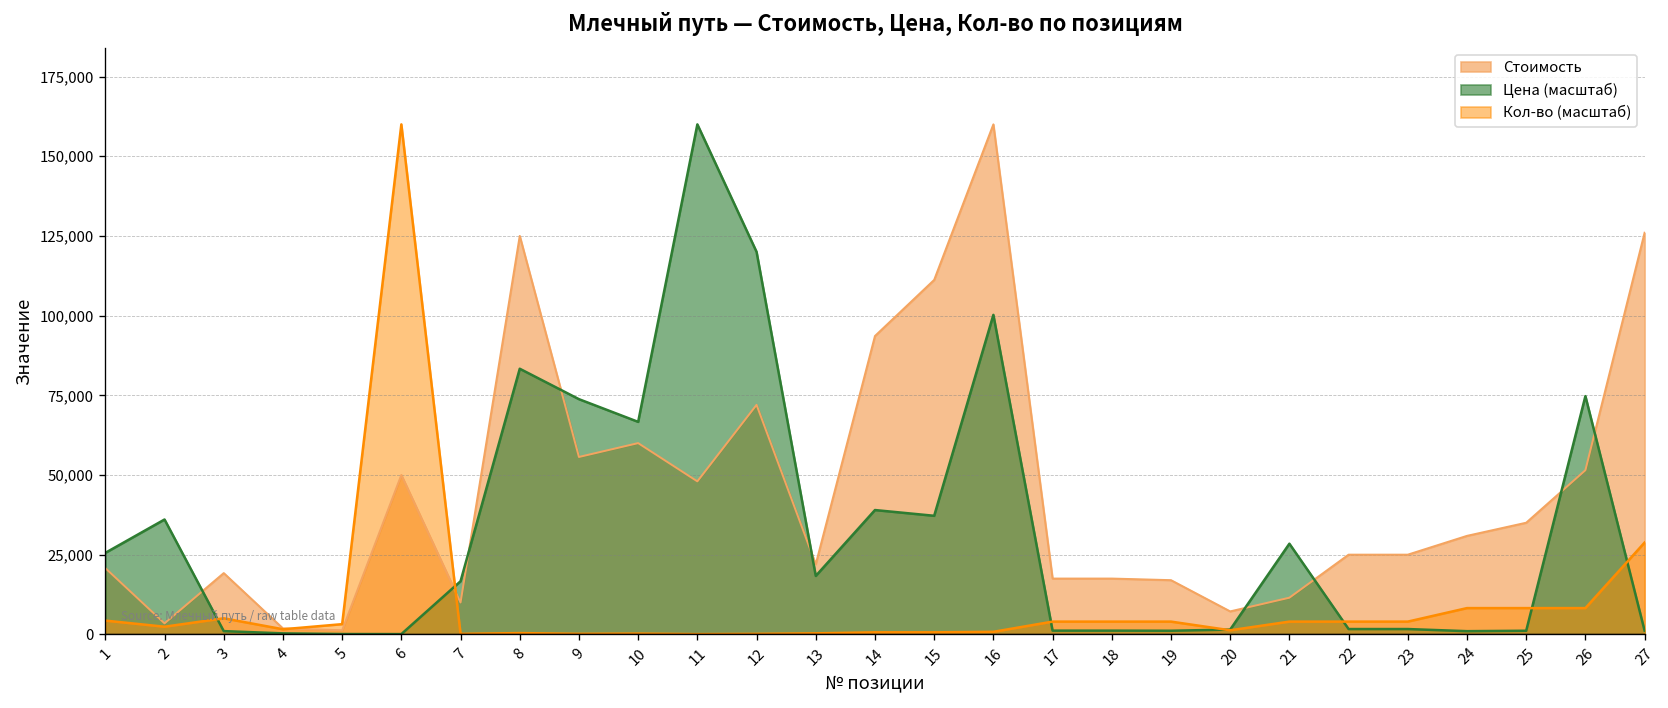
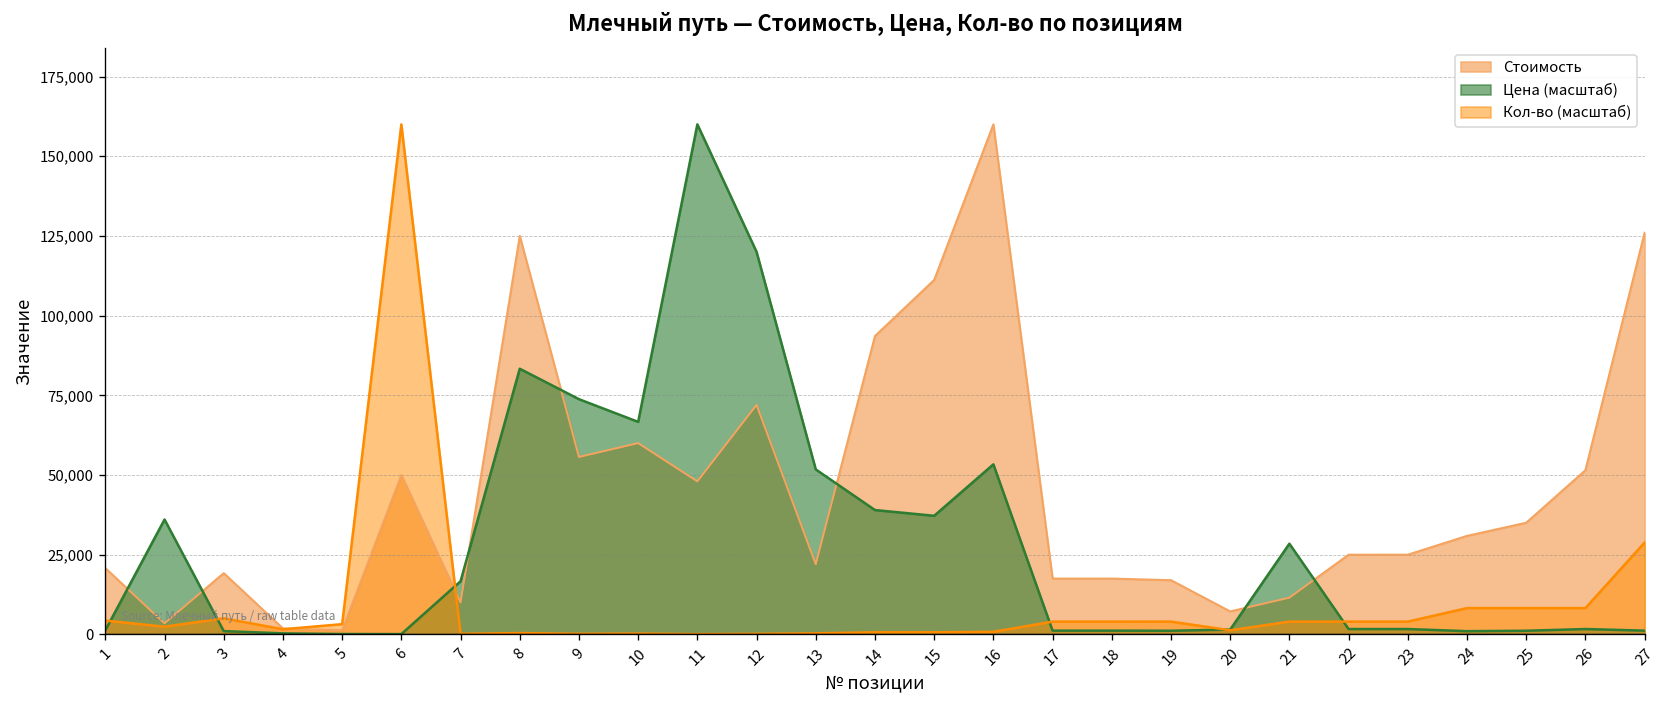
Цена (масштаб), 1: 26,000 -> 1,000
Цена (масштаб), 13: 18,000 -> 52,000
Цена (масштаб), 16: 100,000 -> 53,000
Цена (масштаб), 26: 75,000 -> 2,000
